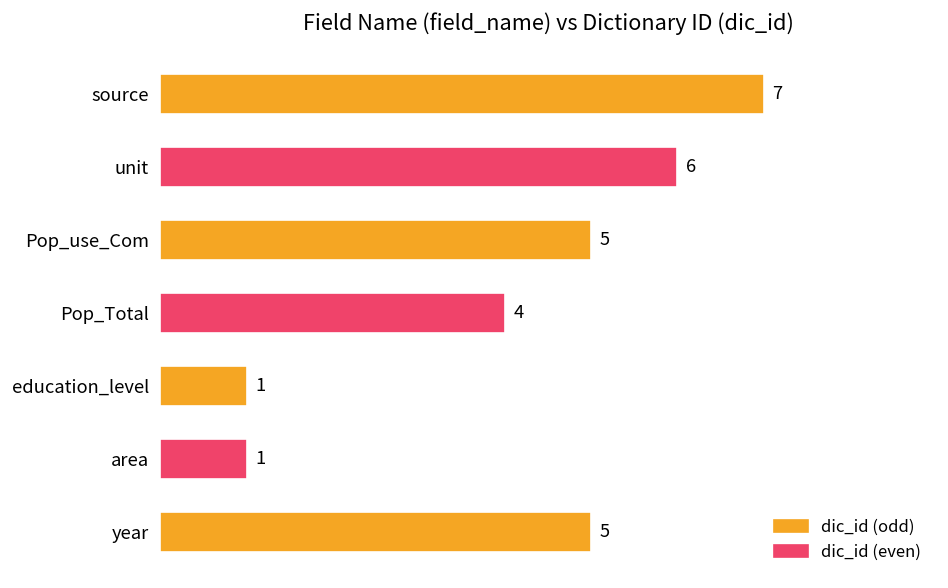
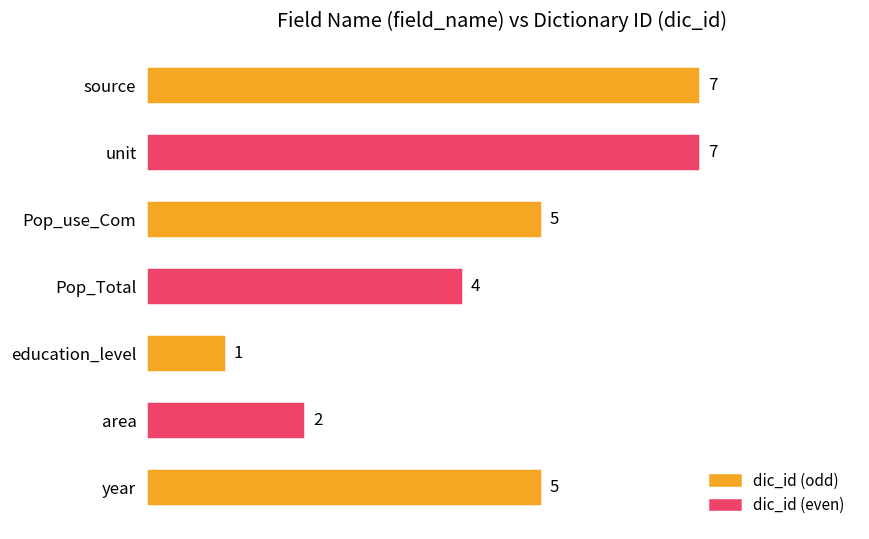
unit: 6 -> 7
area: 1 -> 2
